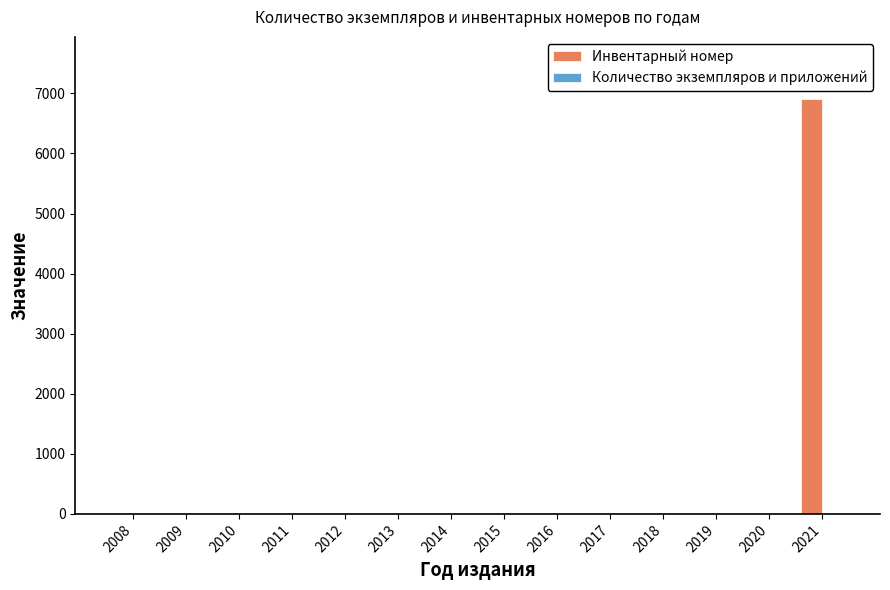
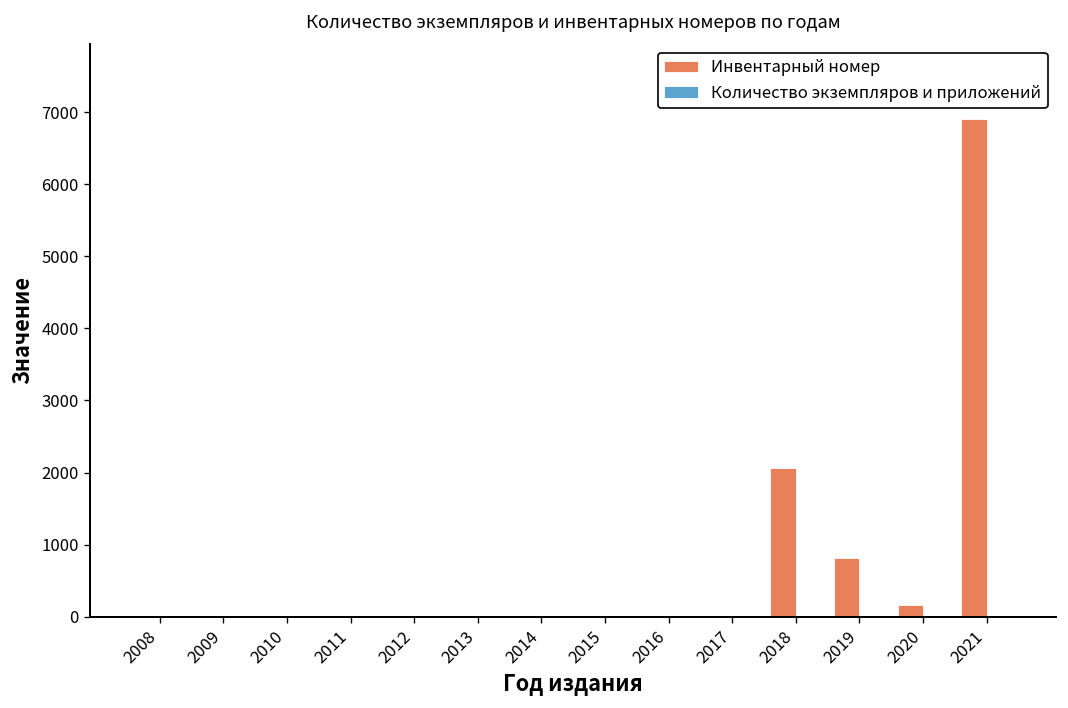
Инвентарный номер, 2018: 0 -> 2100
Инвентарный номер, 2019: 0 -> 800
Инвентарный номер, 2020: 0 -> 200
